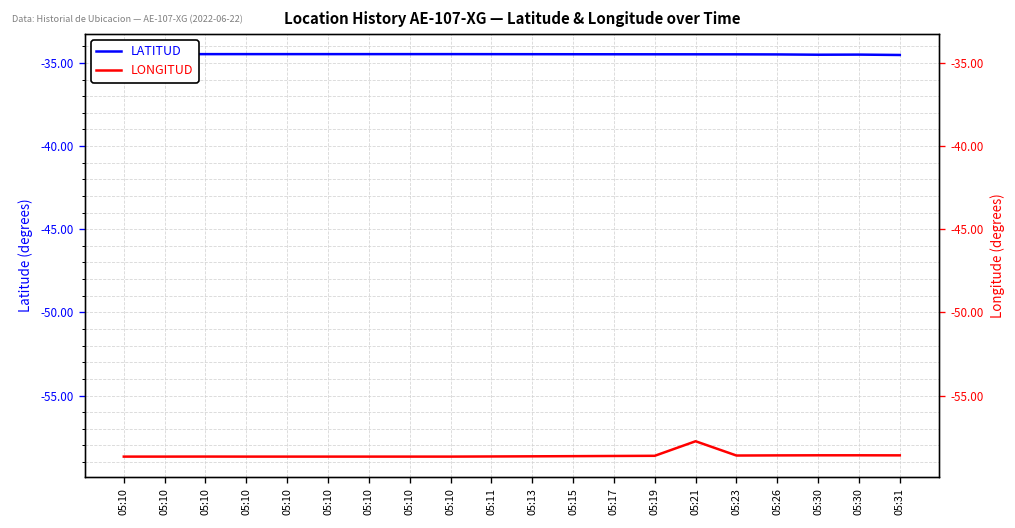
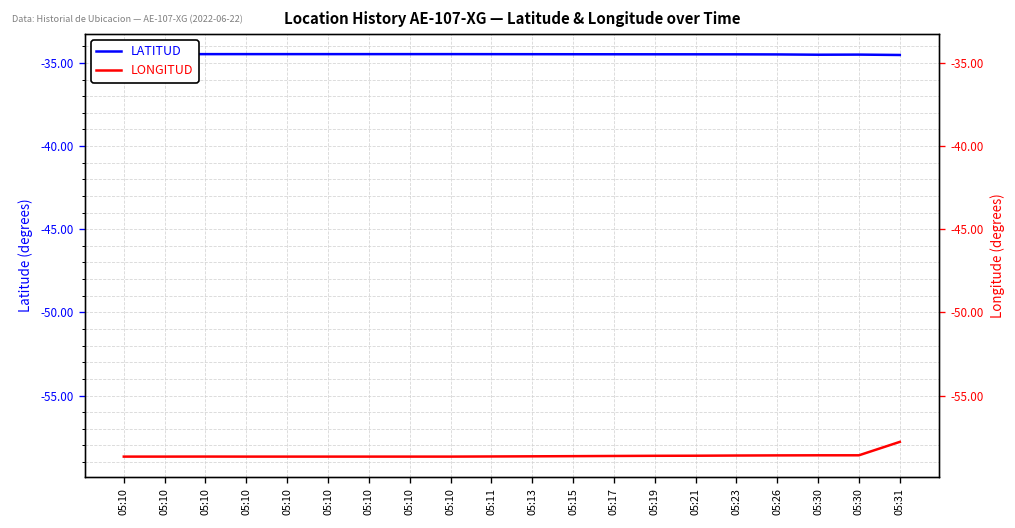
LONGITUD, 05:21: -57.7 -> -58.6
LONGITUD, 05:31: -58.6 -> -57.8
